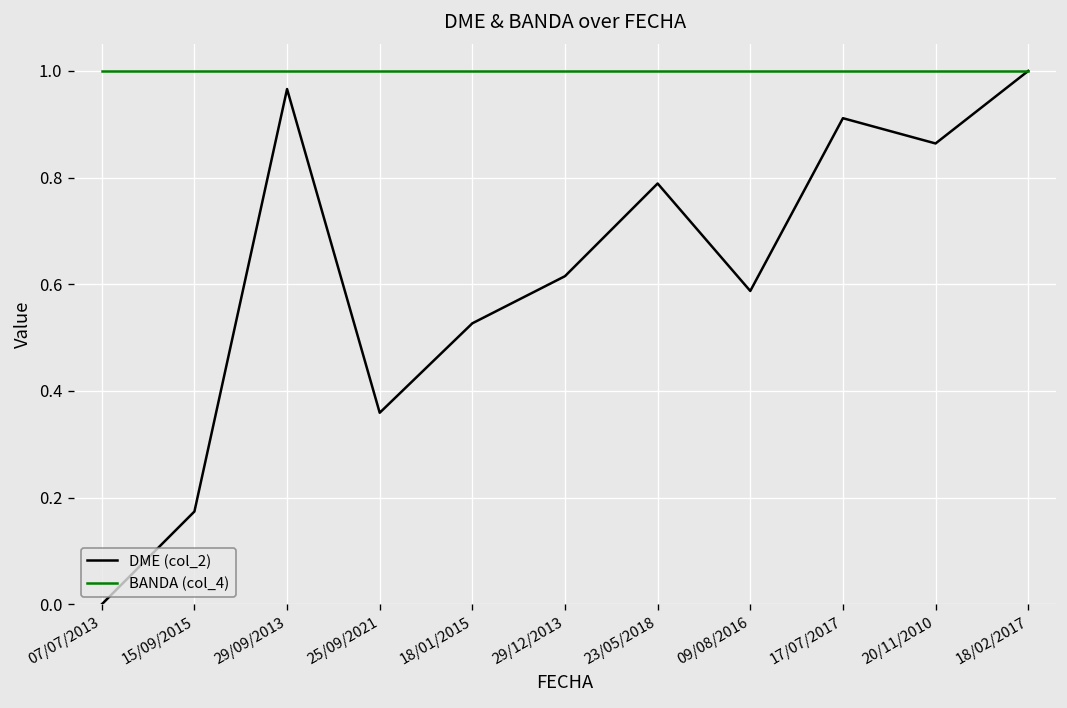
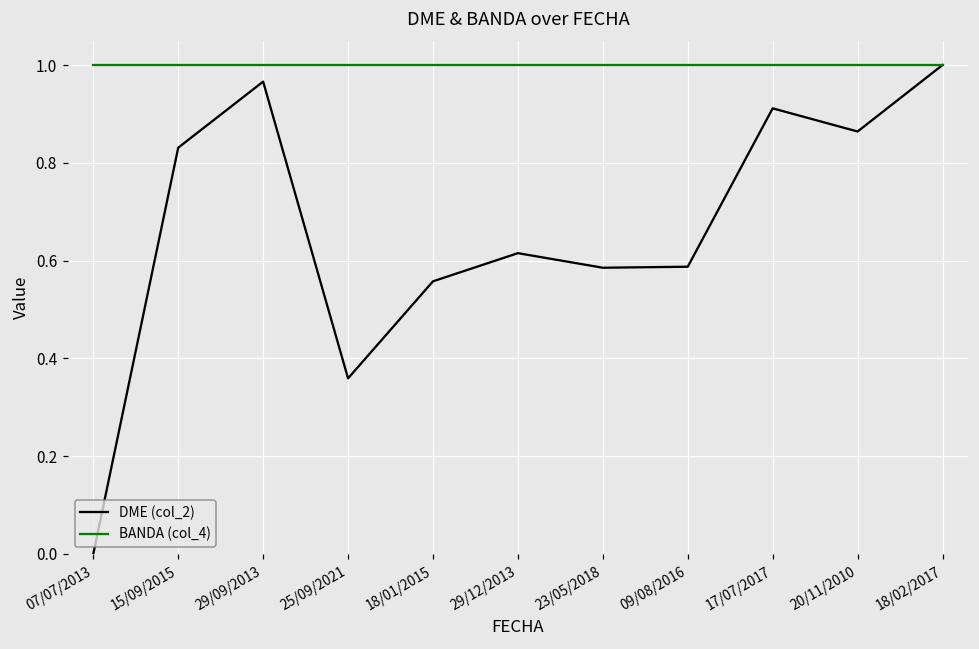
DME (col_2), 15/09/2015: 0.17 -> 0.83
DME (col_2), 18/01/2015: 0.53 -> 0.56
DME (col_2), 23/05/2018: 0.79 -> 0.59
